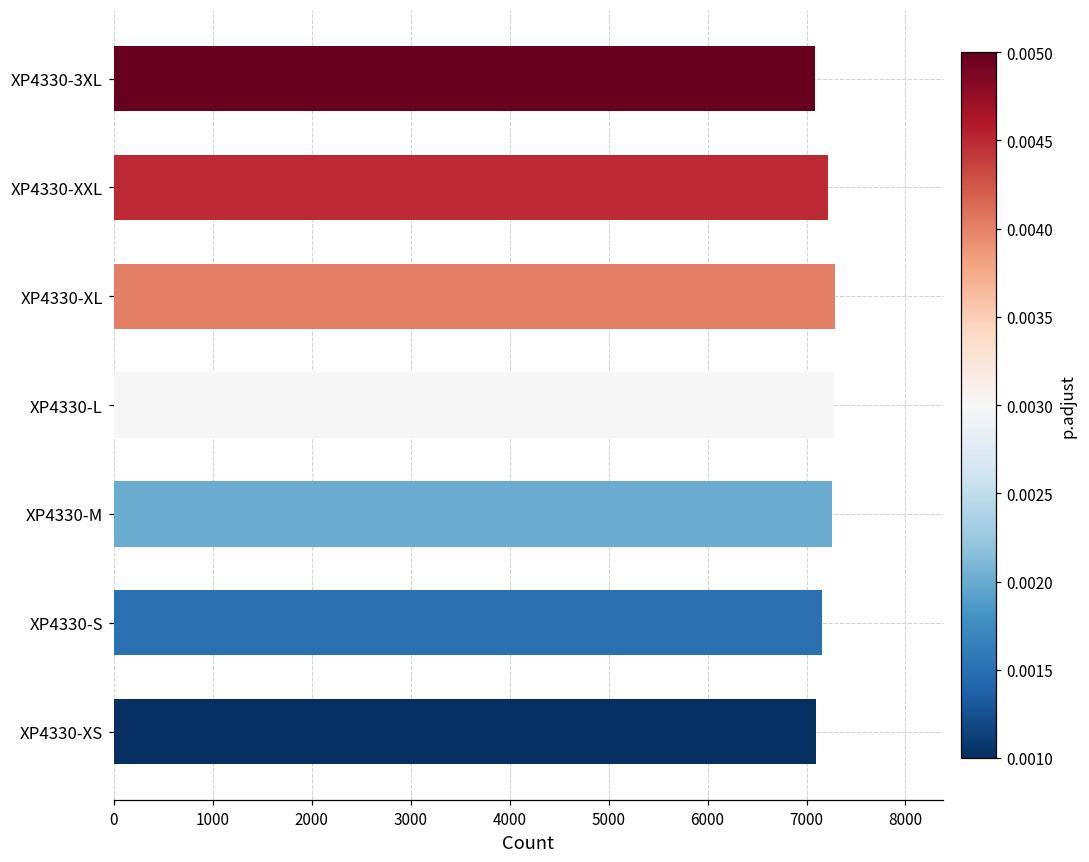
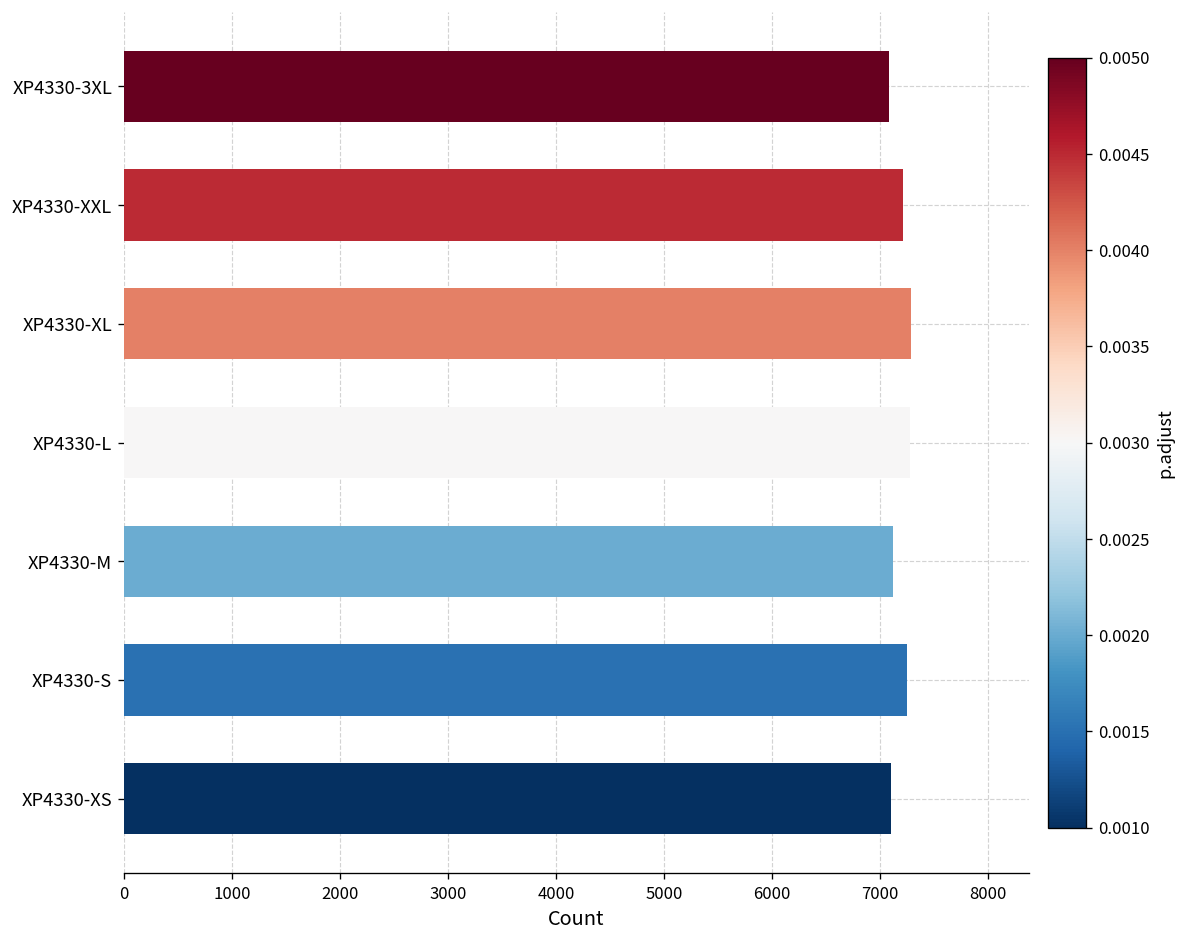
XP4330-M: 7300 -> 7100
XP4330-S: 7200 -> 7300
